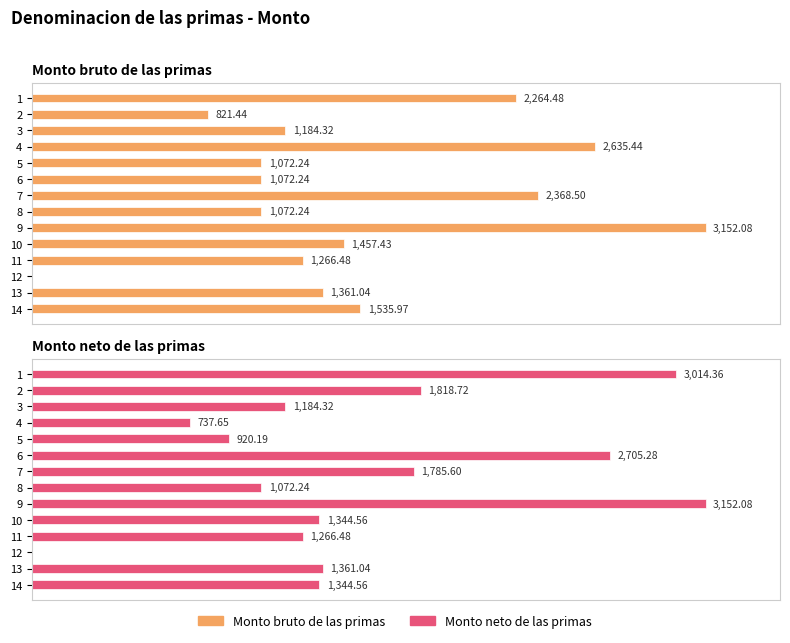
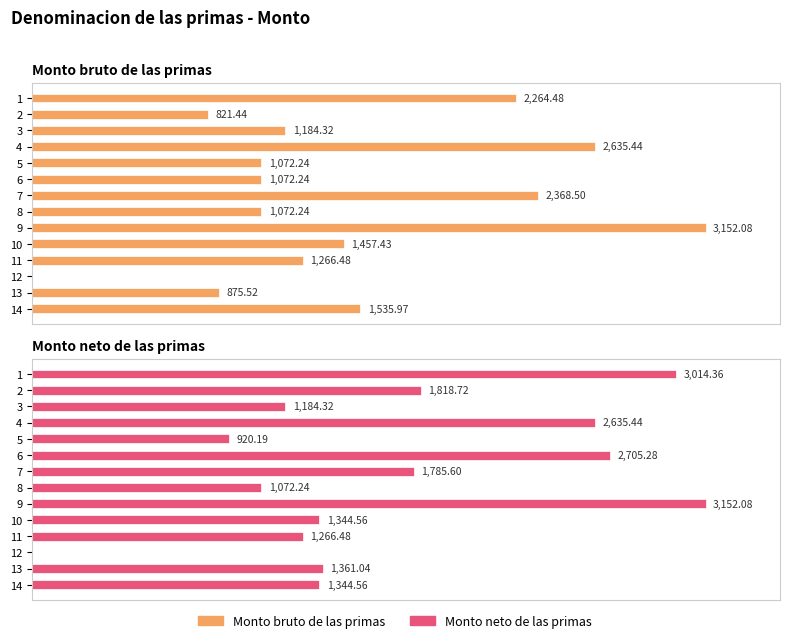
Monto bruto de las primas, 13: 1,361.04 -> 875.52
Monto neto de las primas, 4: 737.65 -> 2,635.44
